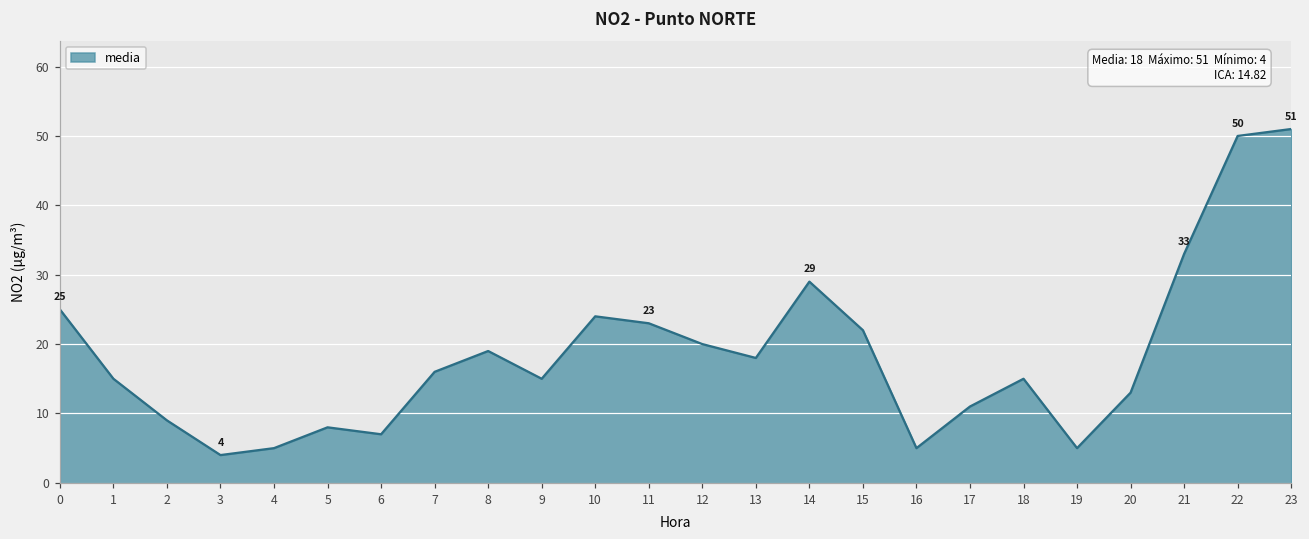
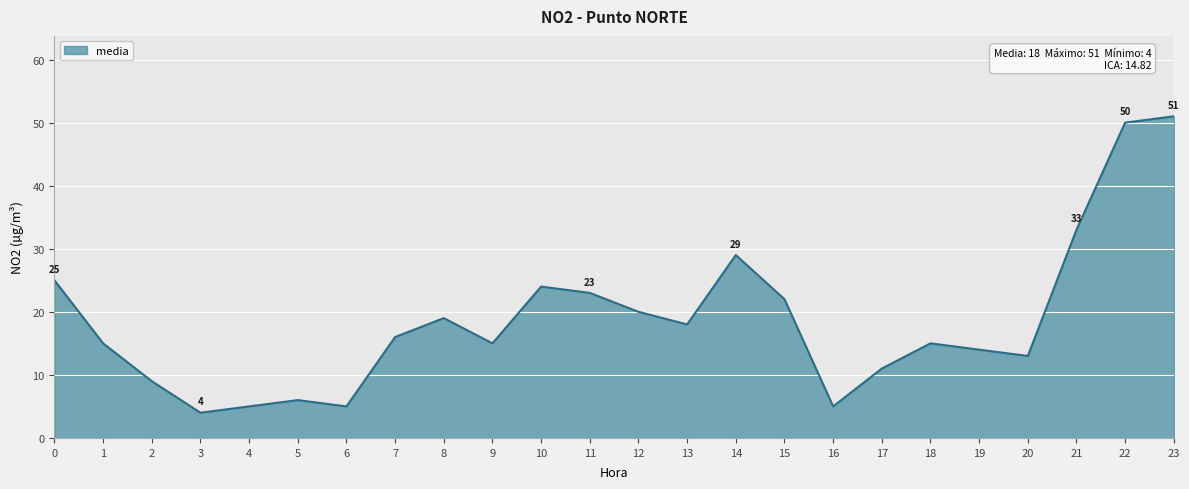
5: 8 -> 6
6: 7 -> 5
19: 5 -> 14
